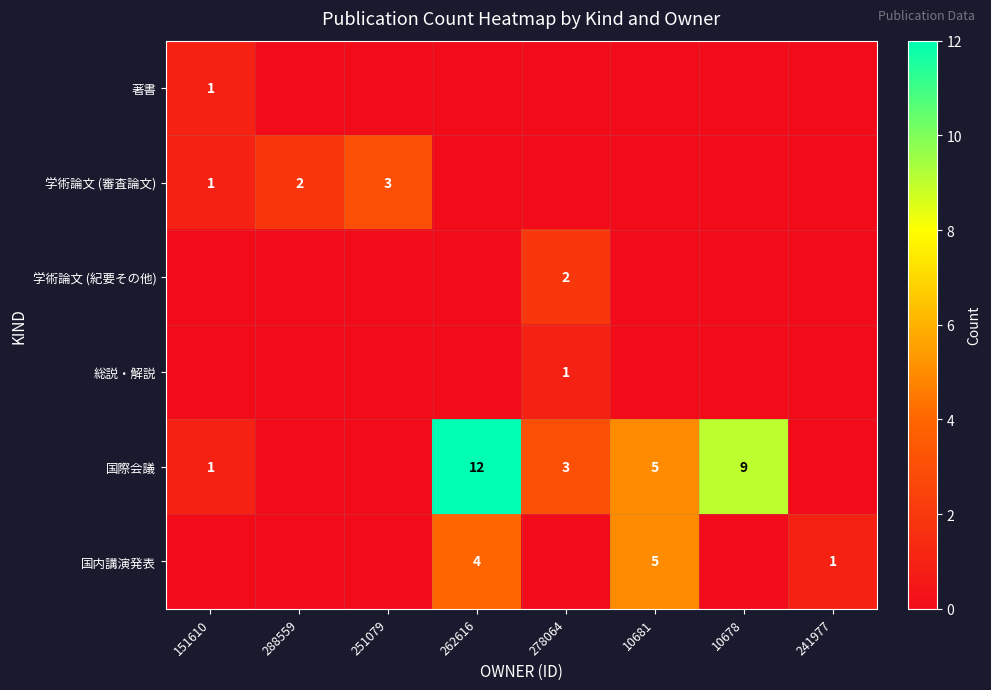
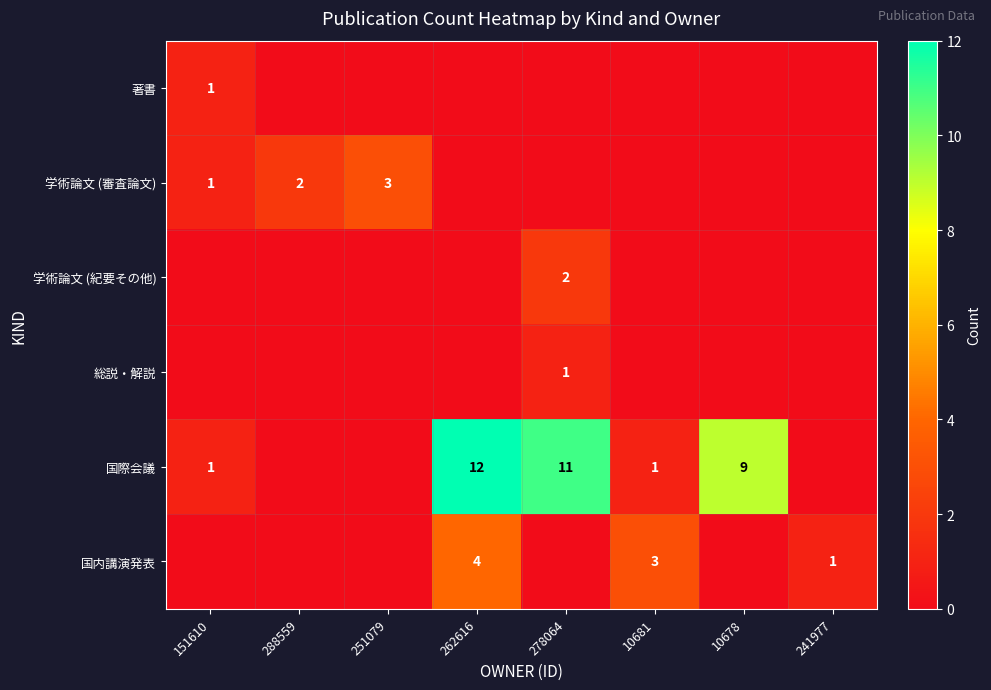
国際会議, 278064: 3 -> 11
国際会議, 10681: 5 -> 1
国内講演発表, 10681: 5 -> 3
